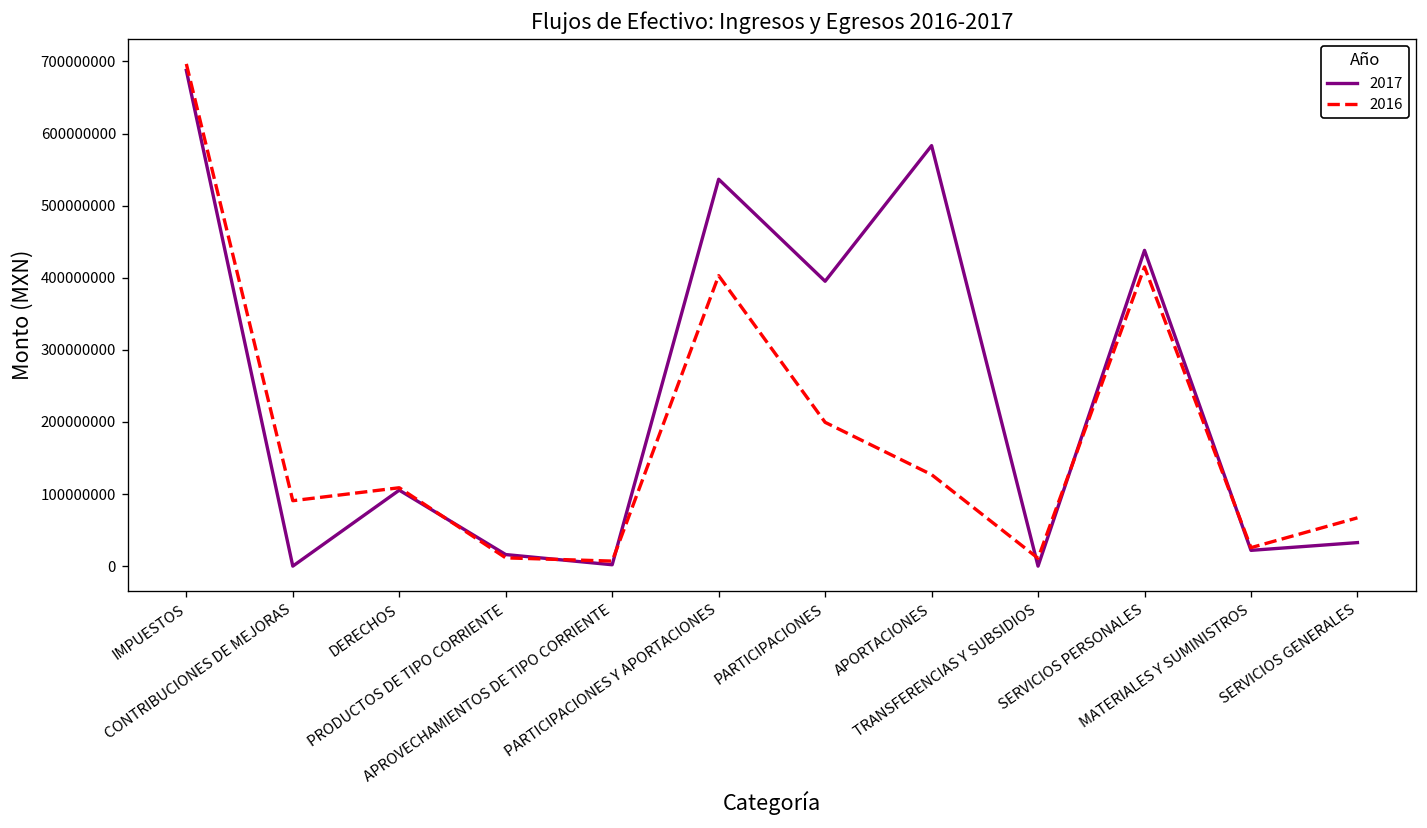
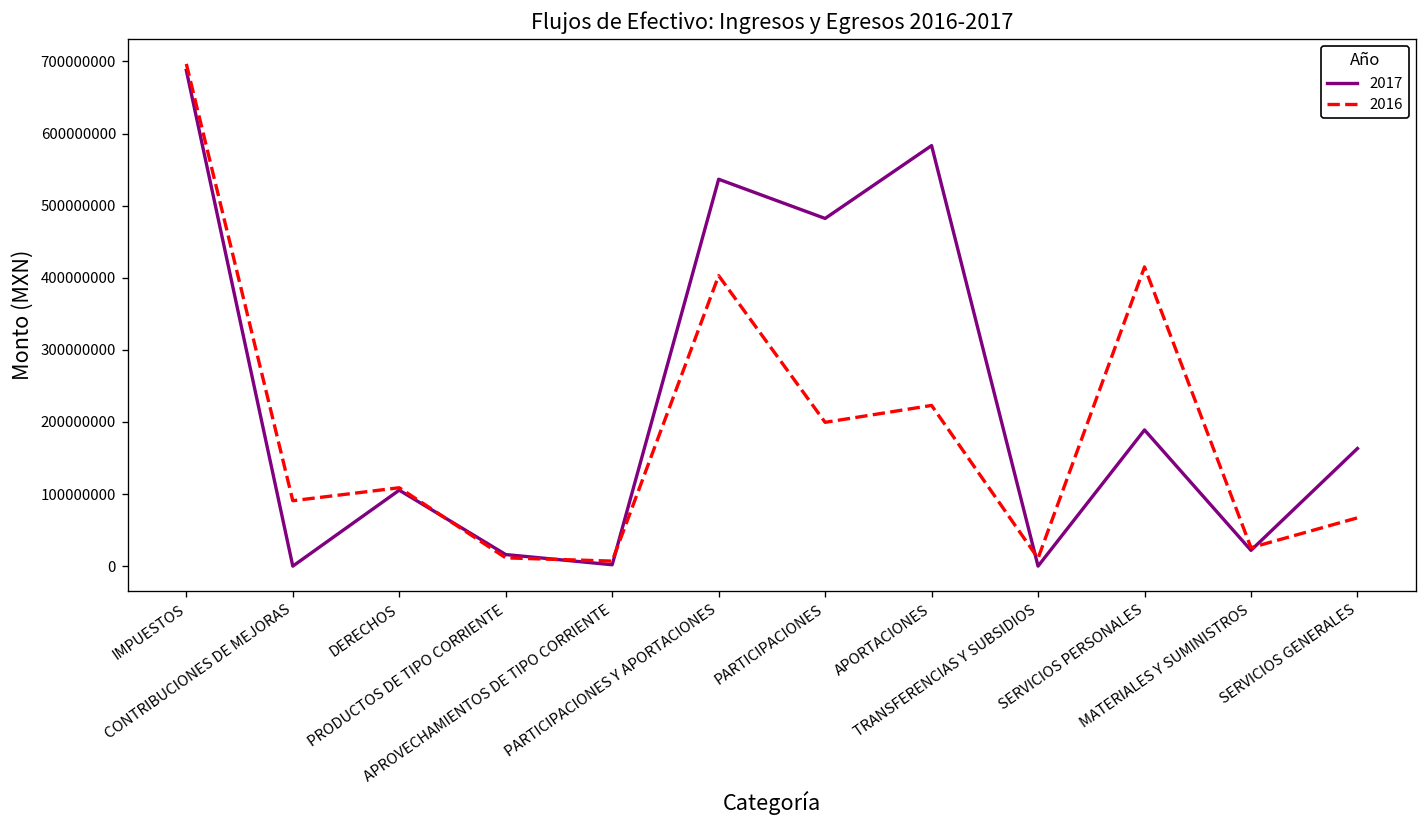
2017, PARTICIPACIONES: 400000000 -> 480000000
2016, APORTACIONES: 130000000 -> 220000000
2017, SERVICIOS PERSONALES: 440000000 -> 190000000
2017, SERVICIOS GENERALES: 30000000 -> 160000000
